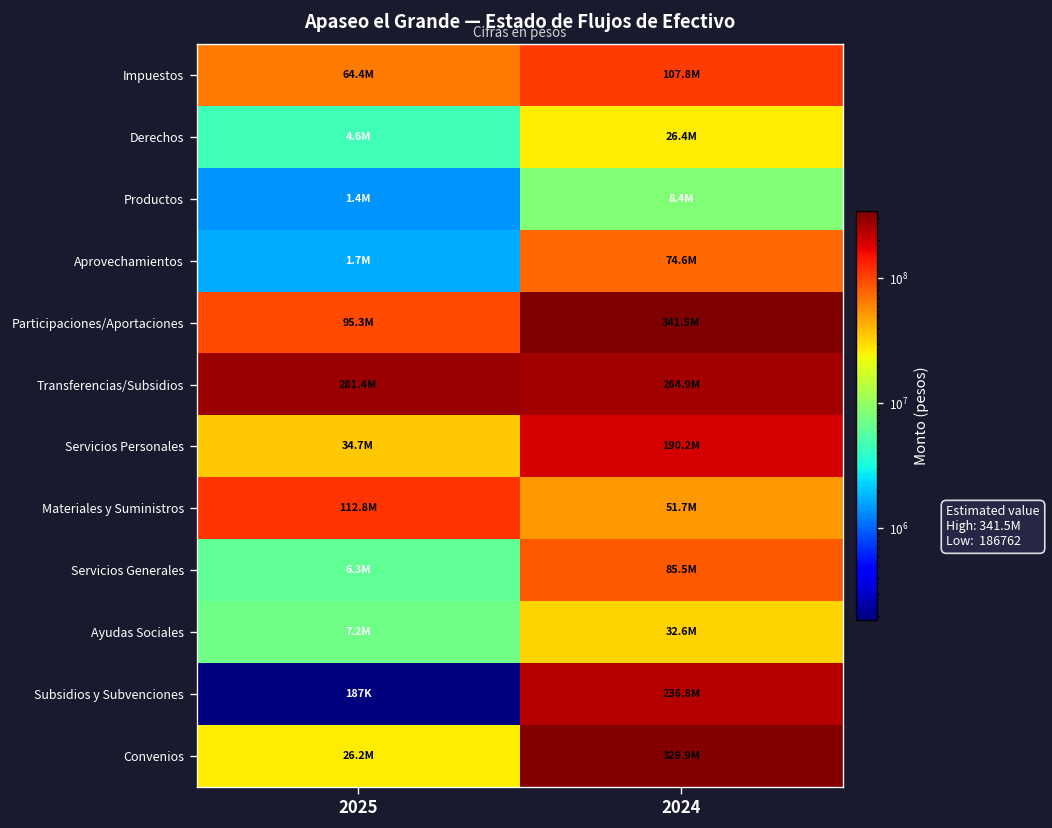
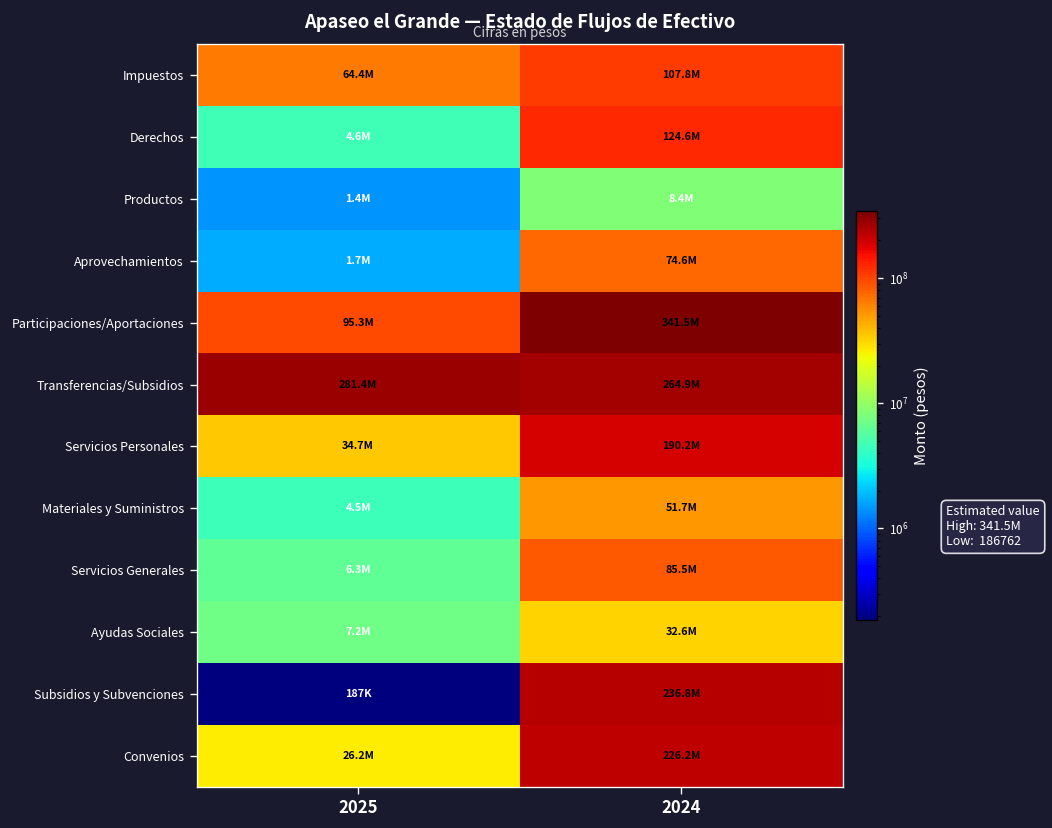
Derechos, 2024: 26.4M -> 124.6M
Materiales y Suministros, 2025: 112.8M -> 4.5M
Convenios, 2024: 329.9M -> 226.2M
